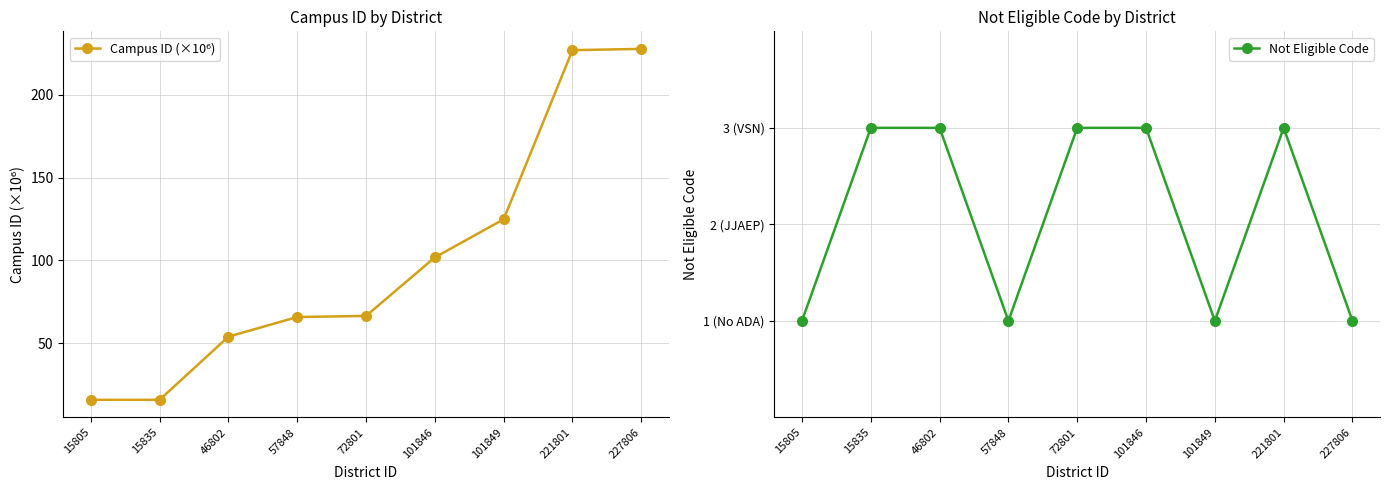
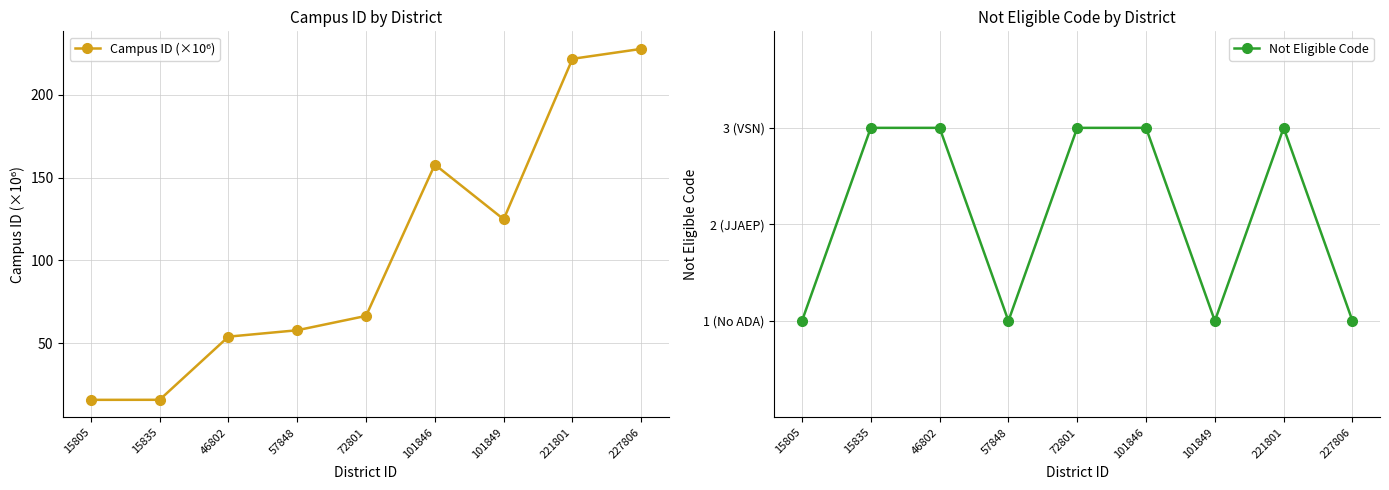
Campus ID by District, 57848: 66 -> 58
Campus ID by District, 101846: 102 -> 158
Campus ID by District, 221801: 227 -> 222
